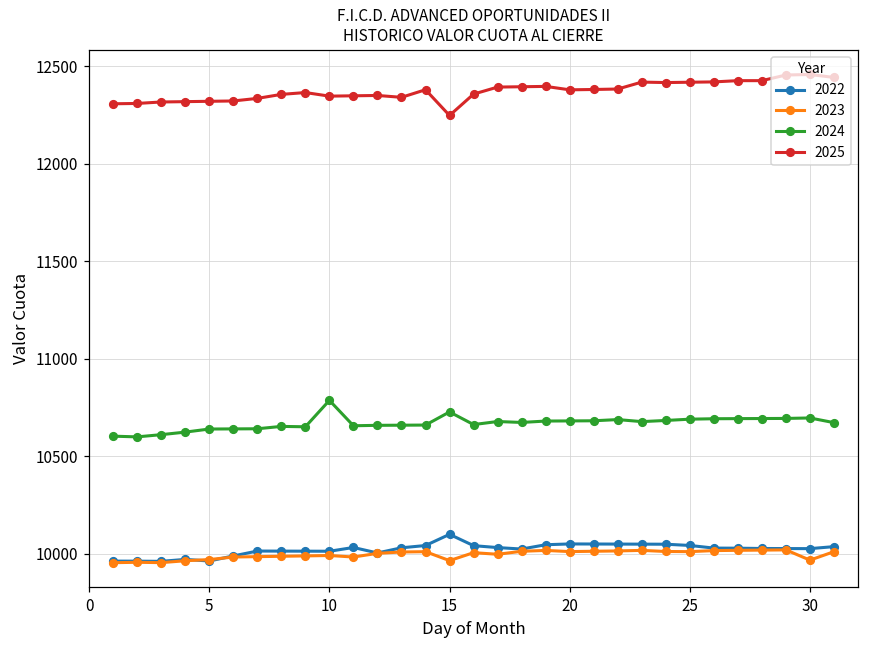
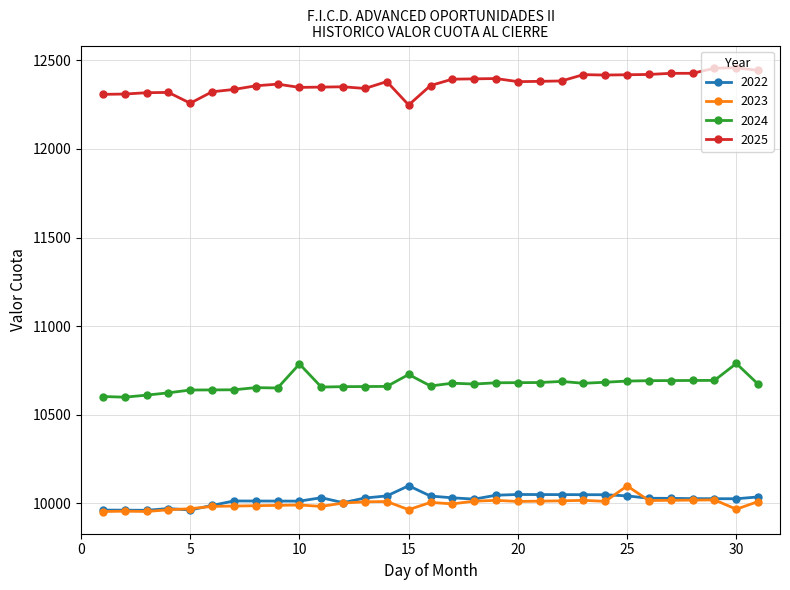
2025, 5: 12320 -> 12260
2023, 25: 10010 -> 10100
2024, 30: 10700 -> 10790
